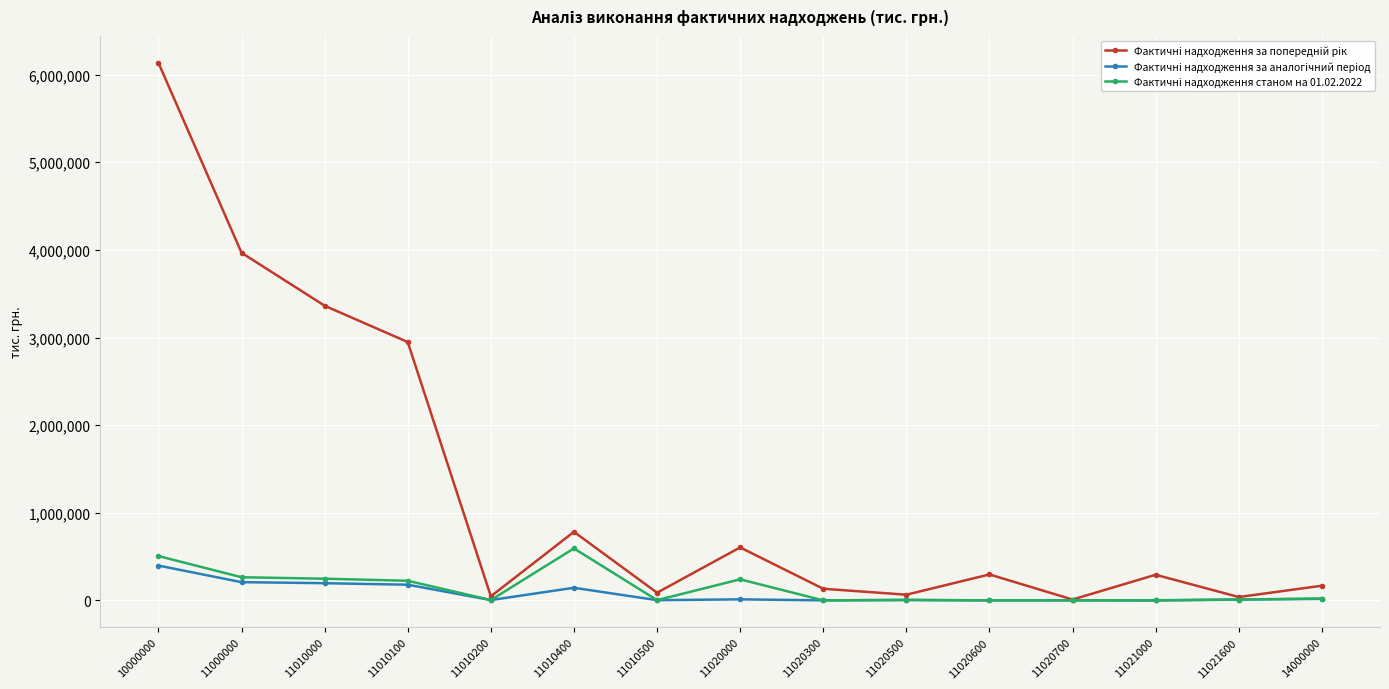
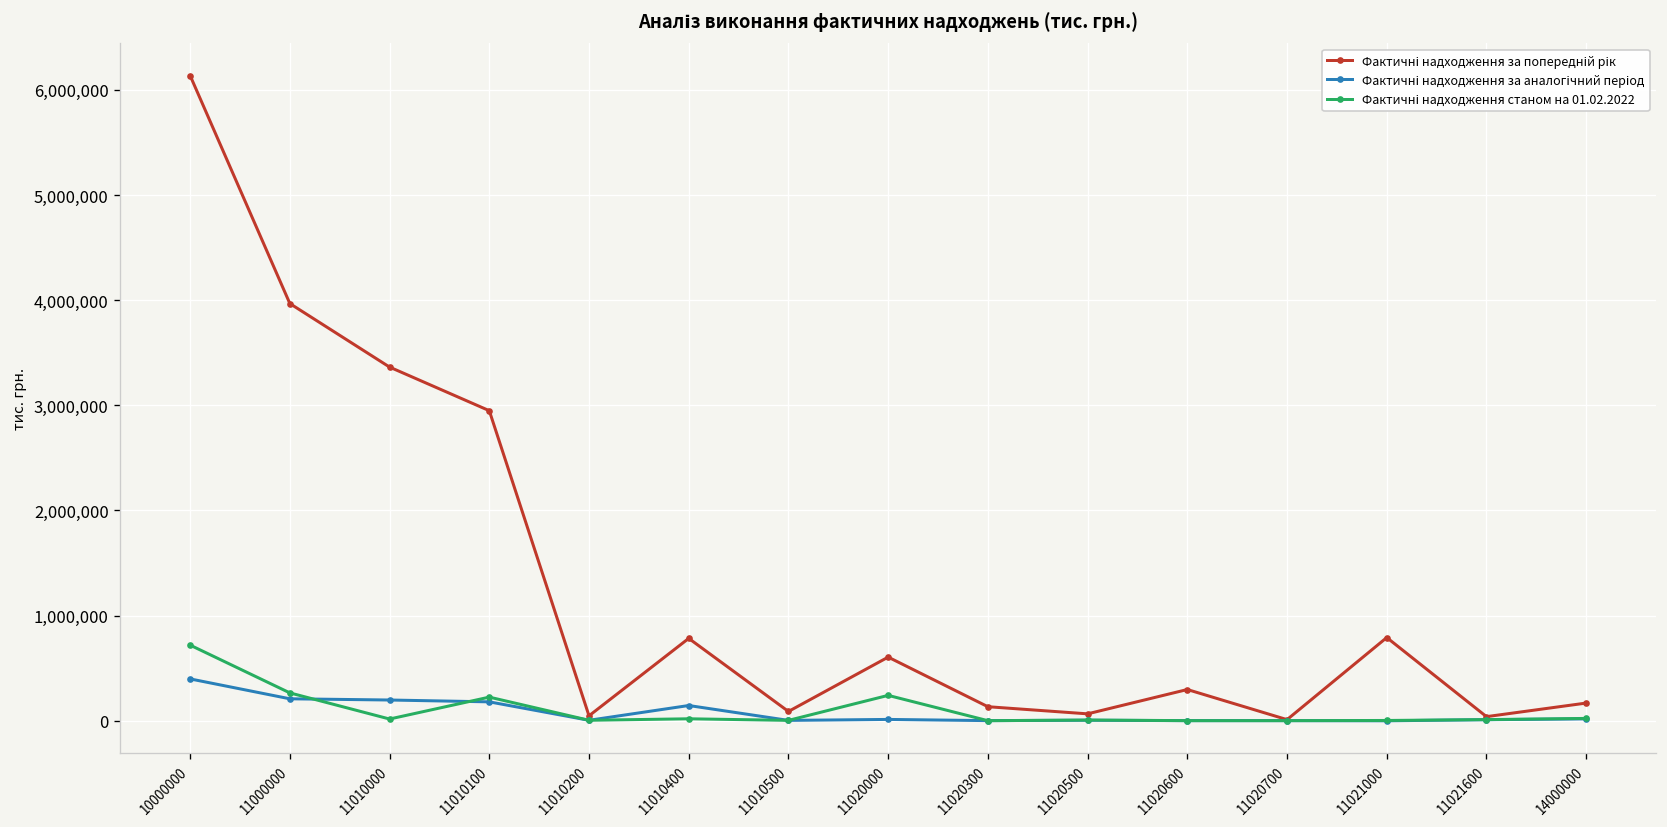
Фактичні надходження станом на 01.02.2022, 10000000: 500,000 -> 700,000
Фактичні надходження станом на 01.02.2022, 11010000: 200,000 -> 0
Фактичні надходження станом на 01.02.2022, 11010400: 600,000 -> 0
Фактичні надходження за попередній рік, 11021000: 300,000 -> 800,000
